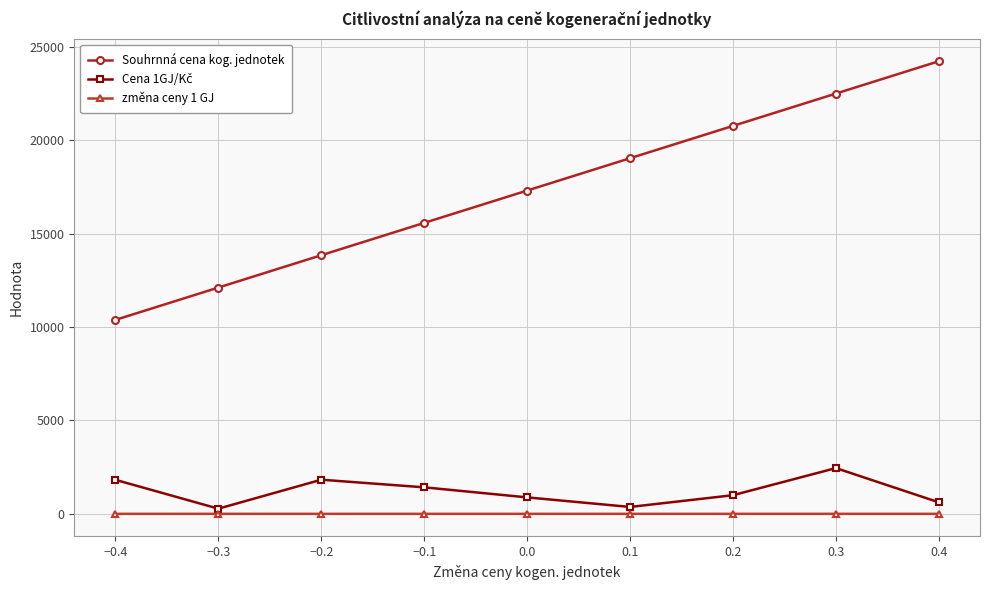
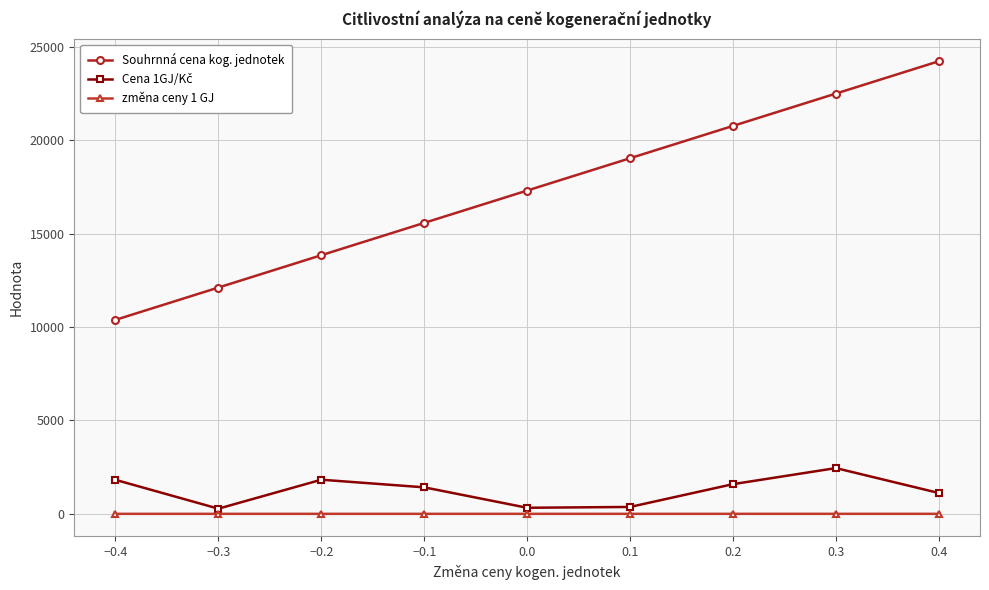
Cena 1GJ/Kč, 0.0: 900 -> 300
Cena 1GJ/Kč, 0.2: 1000 -> 1600
Cena 1GJ/Kč, 0.4: 600 -> 1100
